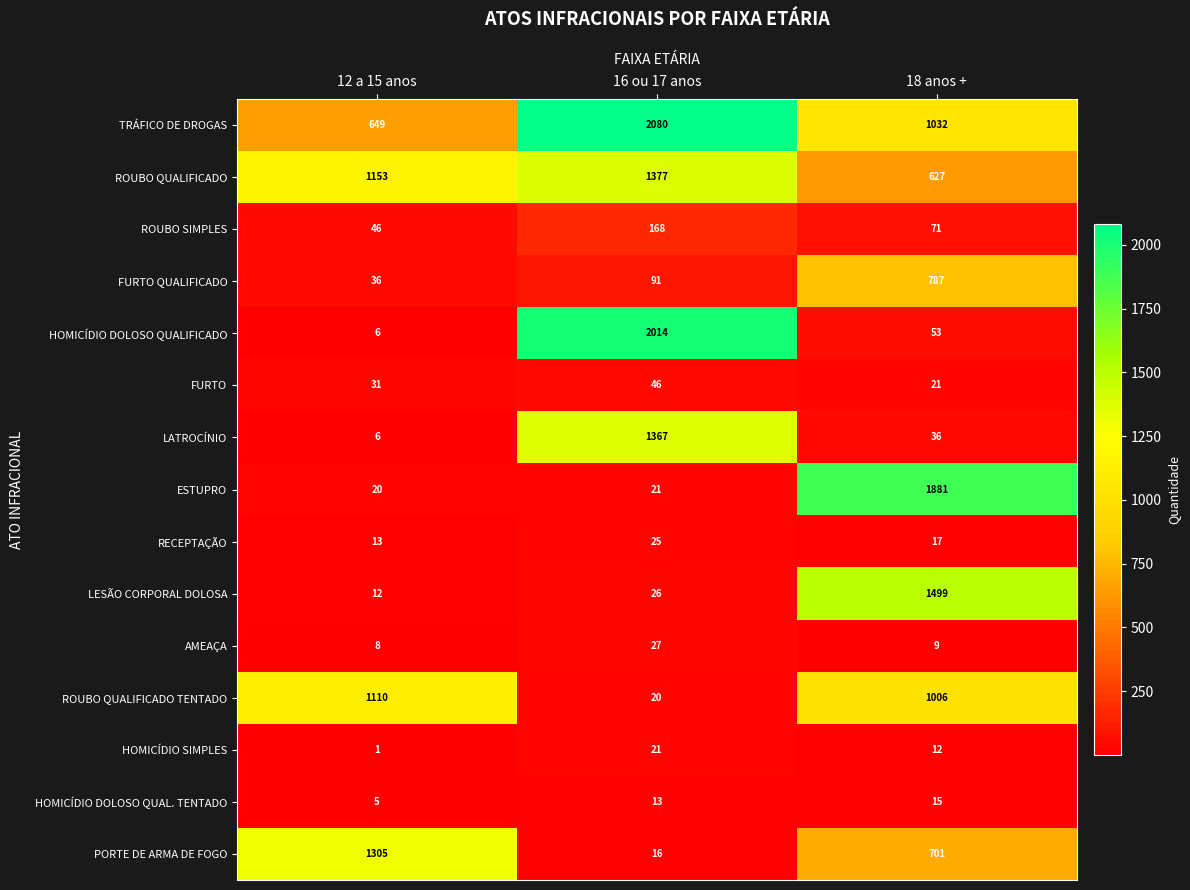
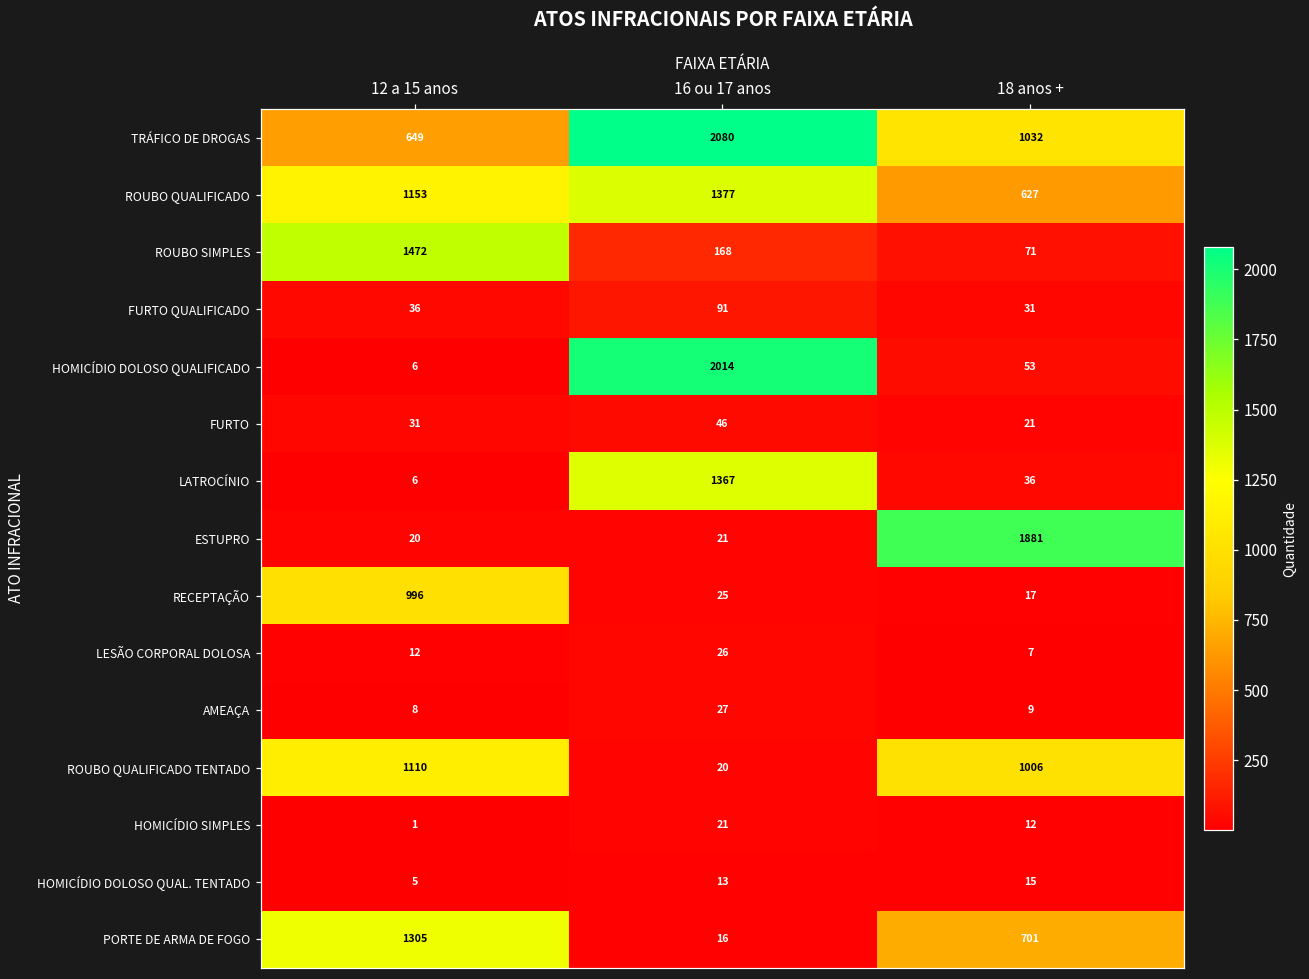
ROUBO SIMPLES, 12 a 15 anos: 46 -> 1472
FURTO QUALIFICADO, 18 anos +: 787 -> 31
RECEPTAÇÃO, 12 a 15 anos: 13 -> 996
LESÃO CORPORAL DOLOSA, 18 anos +: 1499 -> 7
